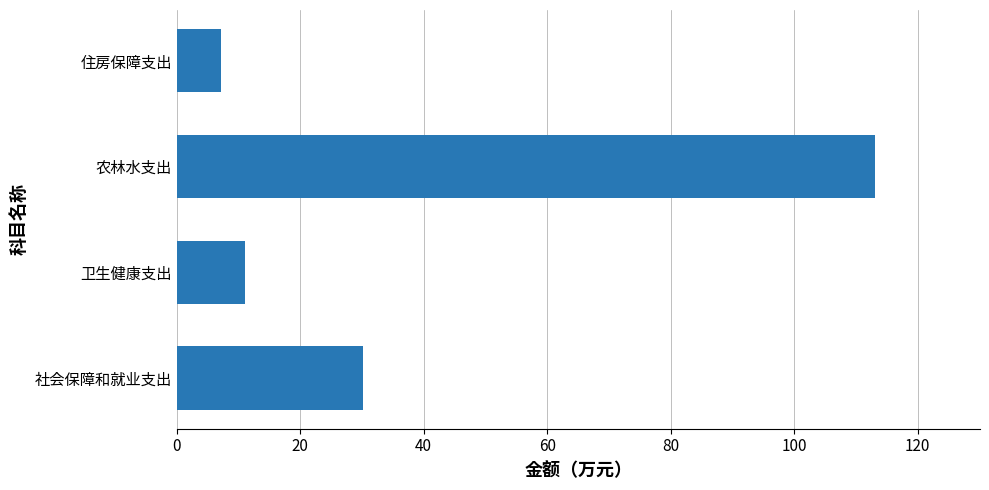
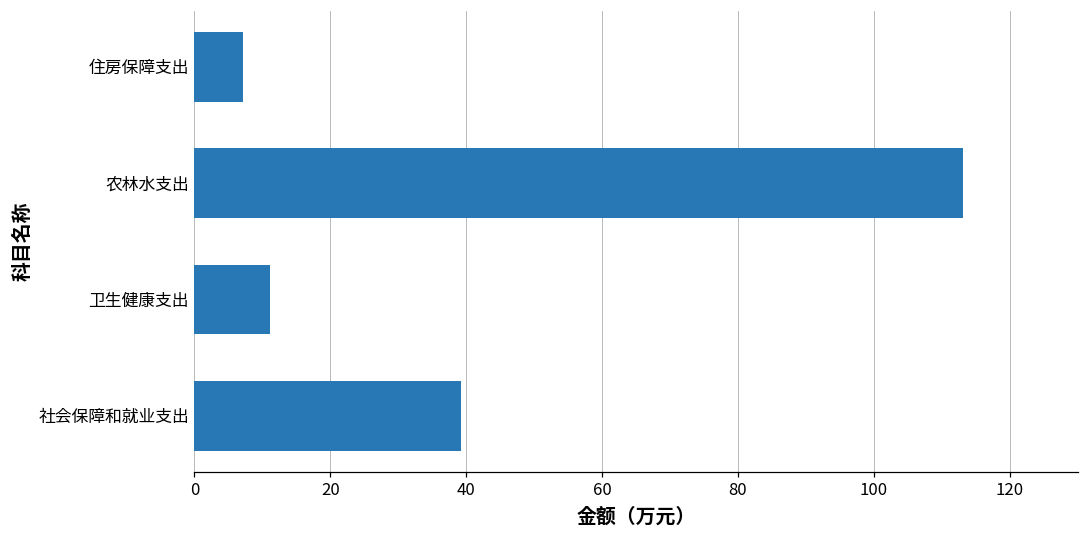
社会保障和就业支出: 30 -> 39
